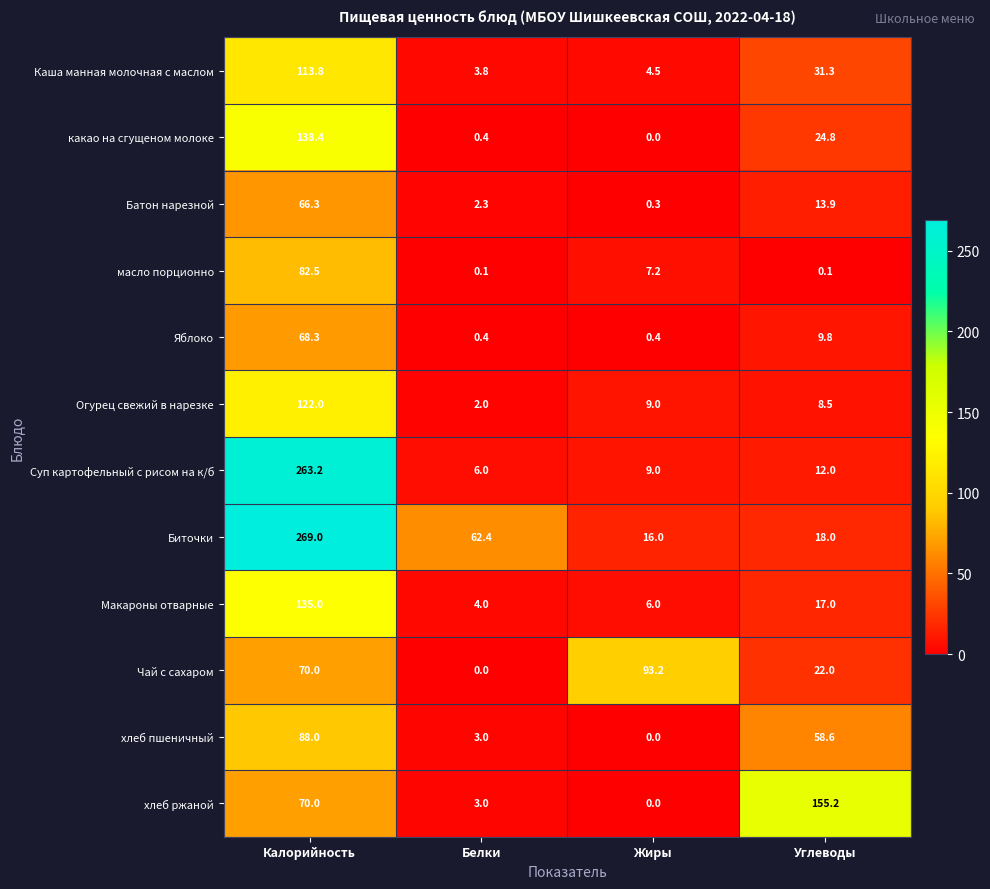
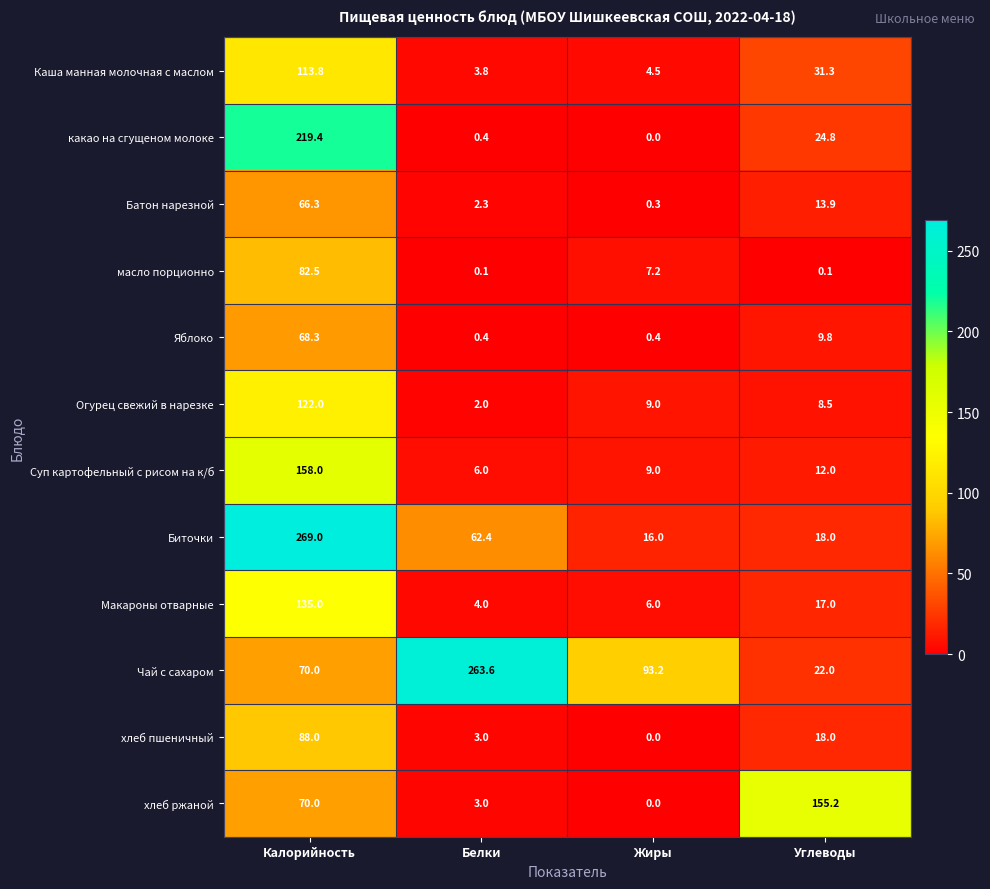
какао на сгущеном молоке, Калорийность: 138.4 -> 219.4
Суп картофельный с рисом на к/б, Калорийность: 263.2 -> 158.0
Чай с сахаром, Белки: 0.0 -> 263.6
хлеб пшеничный, Углеводы: 58.6 -> 18.0
